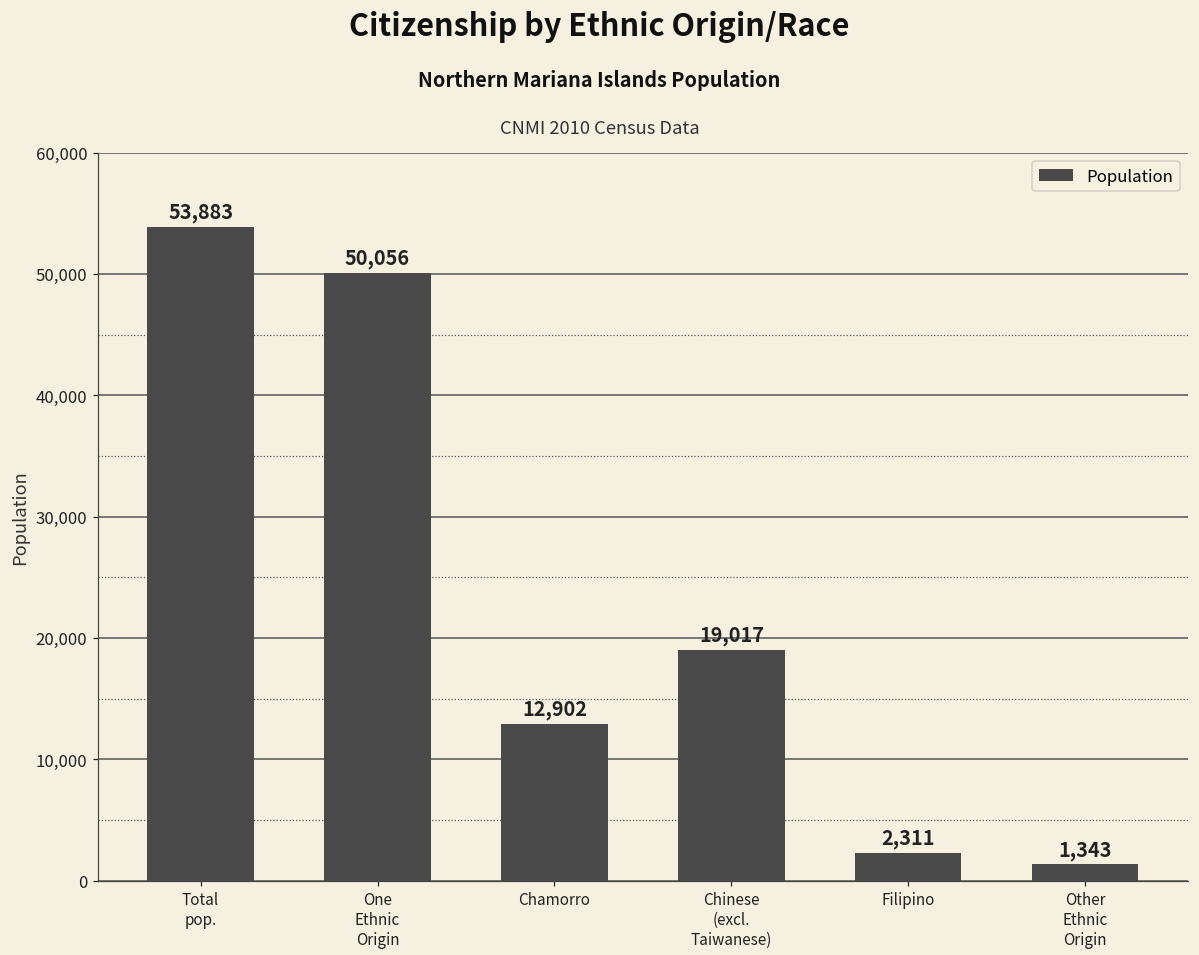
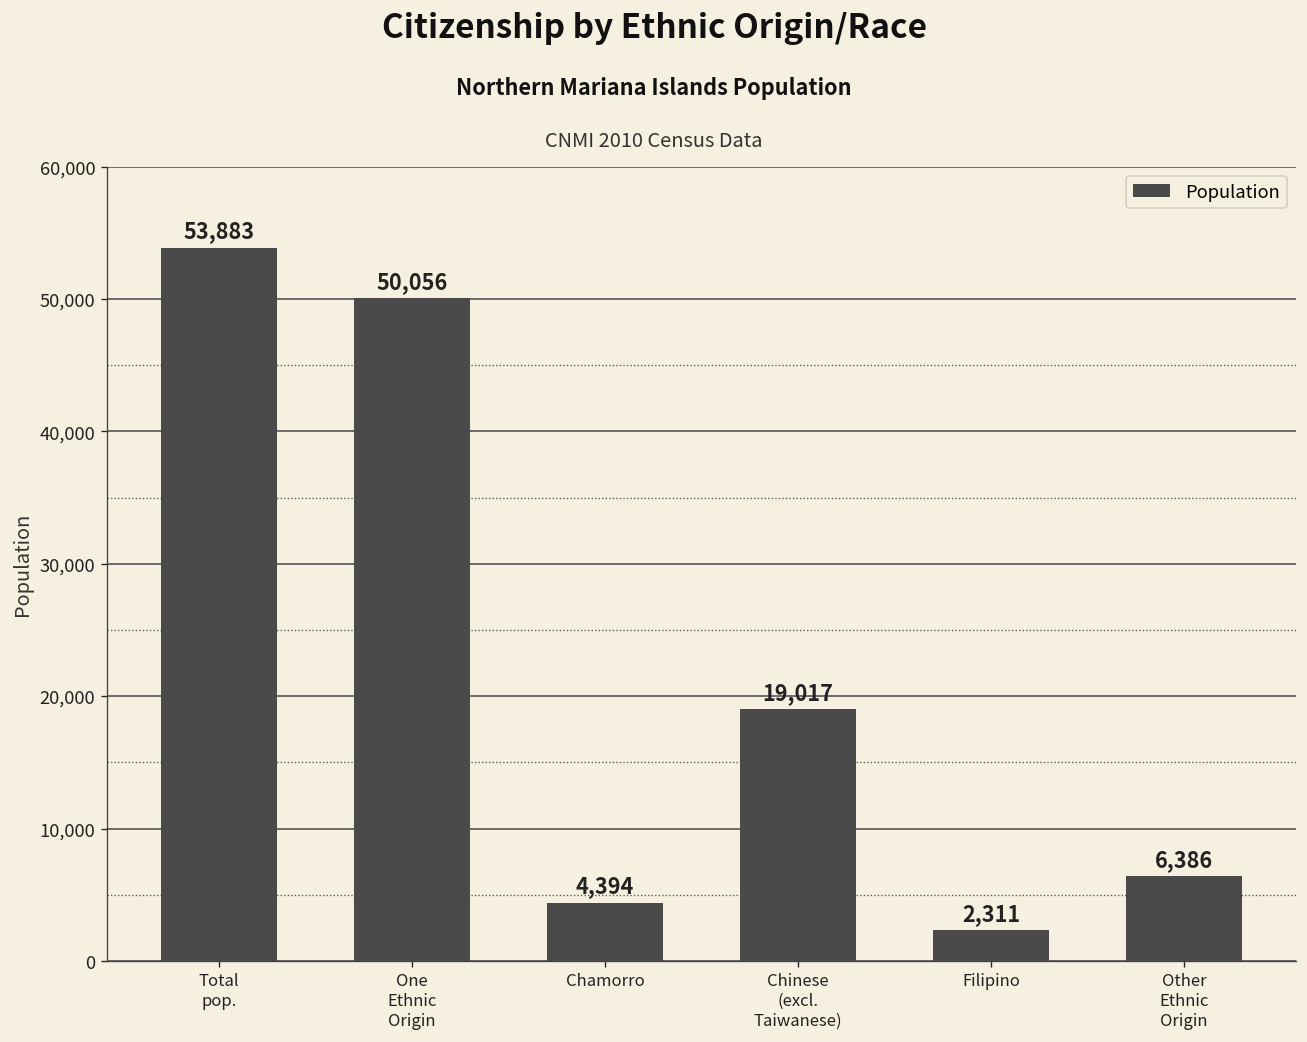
Chamorro: 12,902 -> 4,394
Other Ethnic Origin: 1,343 -> 6,386
